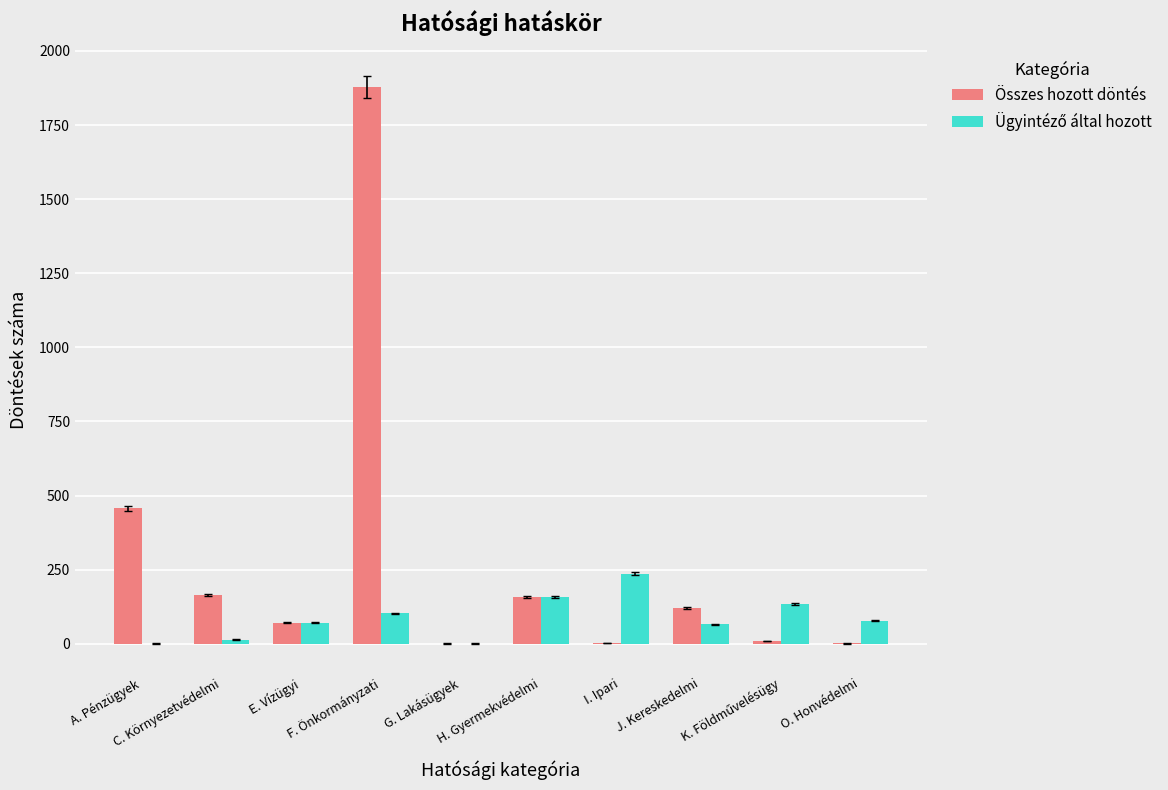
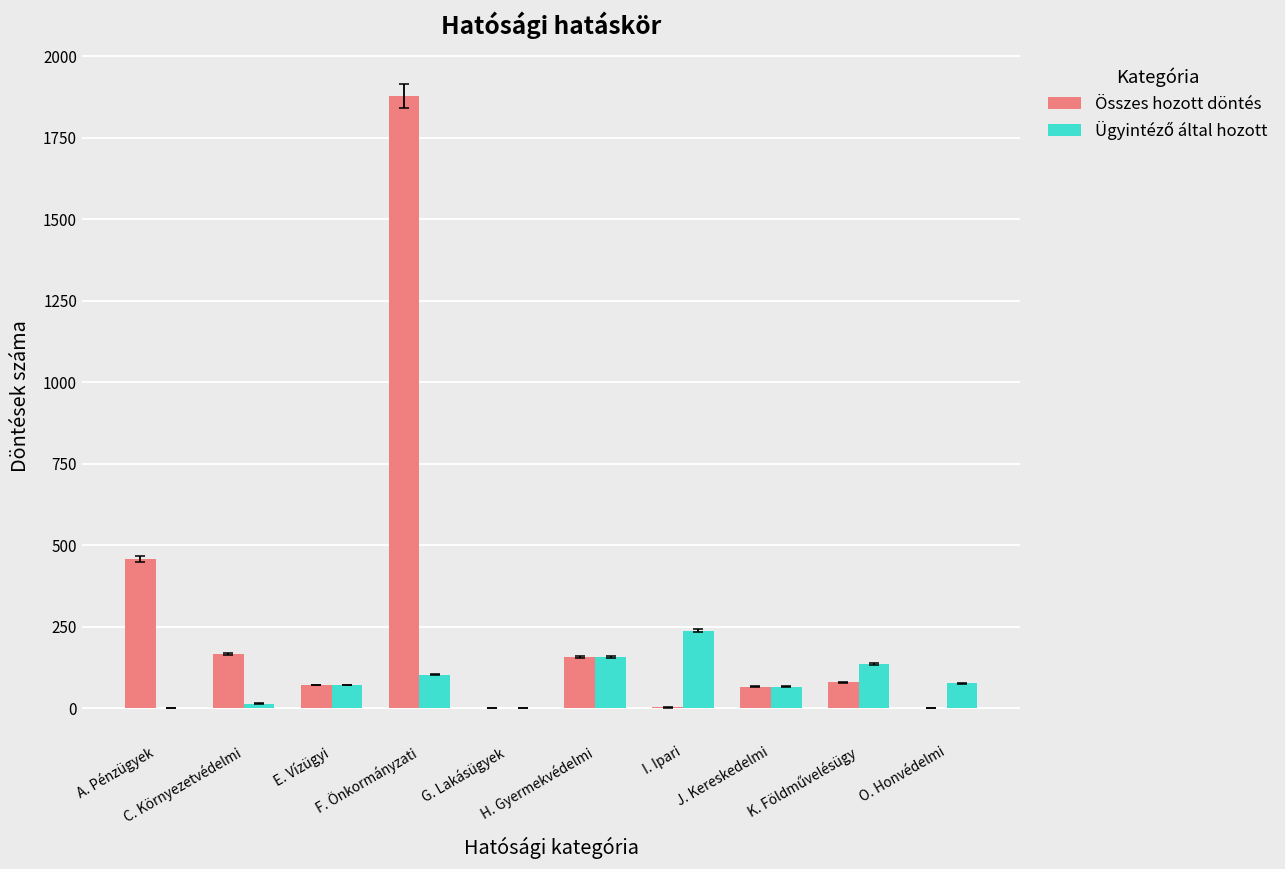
Összes hozott döntés, J. Kereskedelmi: 120 -> 70
Összes hozott döntés, K. Földművelésügy: 10 -> 80
